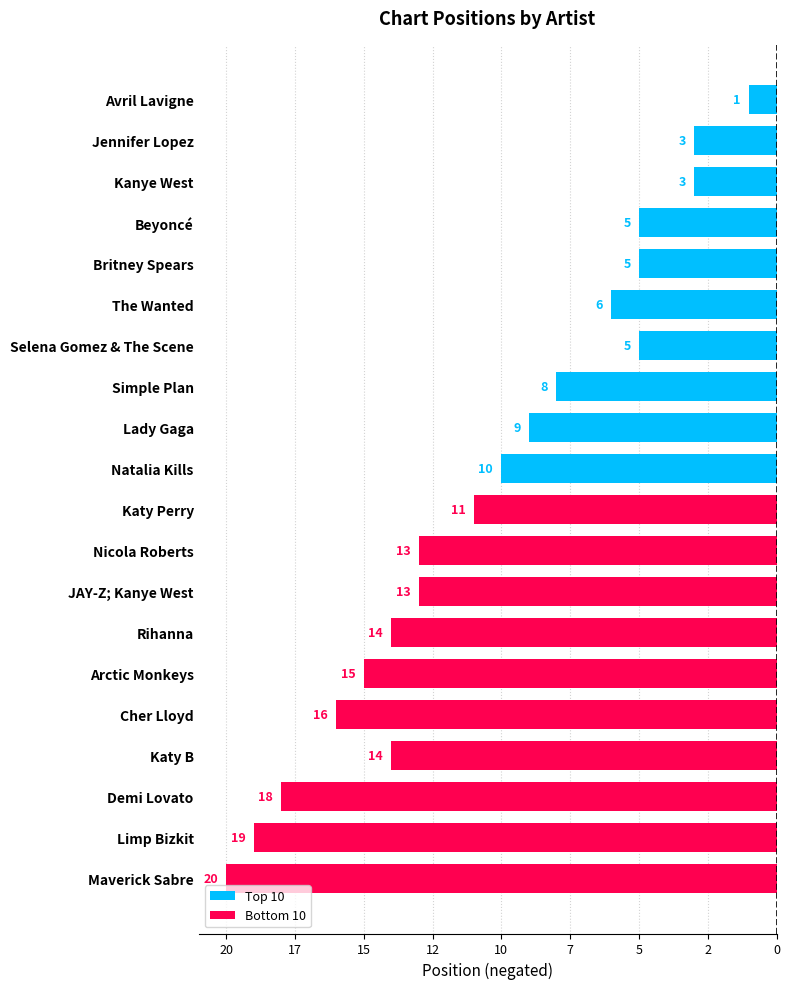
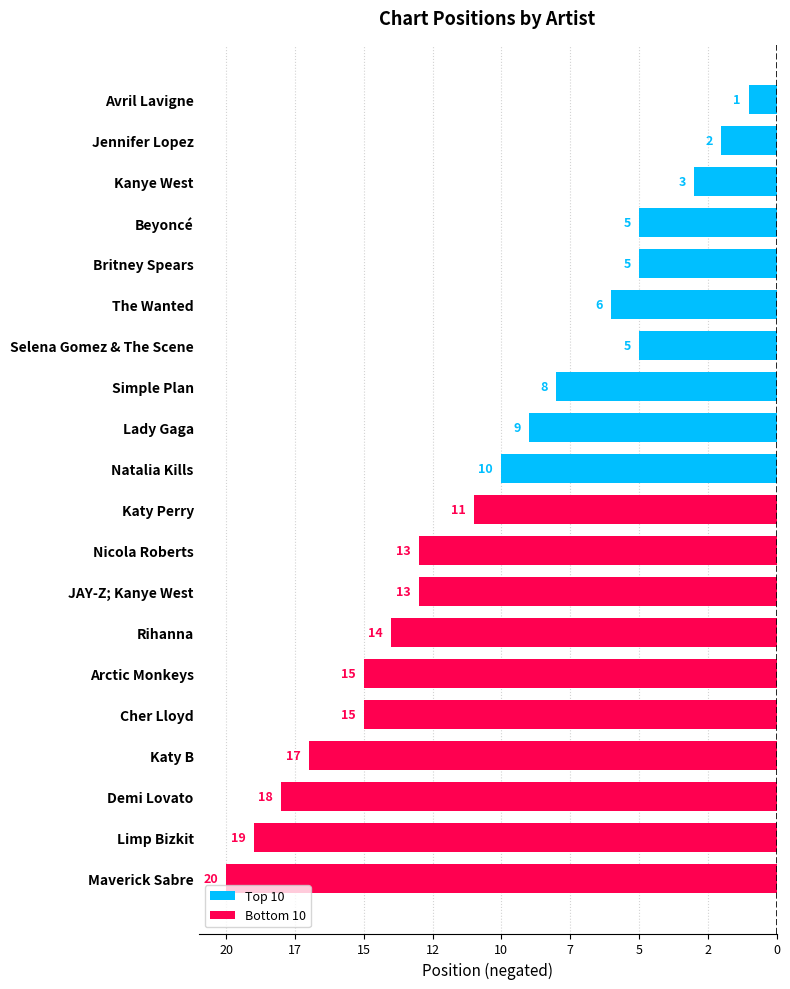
Jennifer Lopez: 3 -> 2
Cher Lloyd: 16 -> 15
Katy B: 14 -> 17
